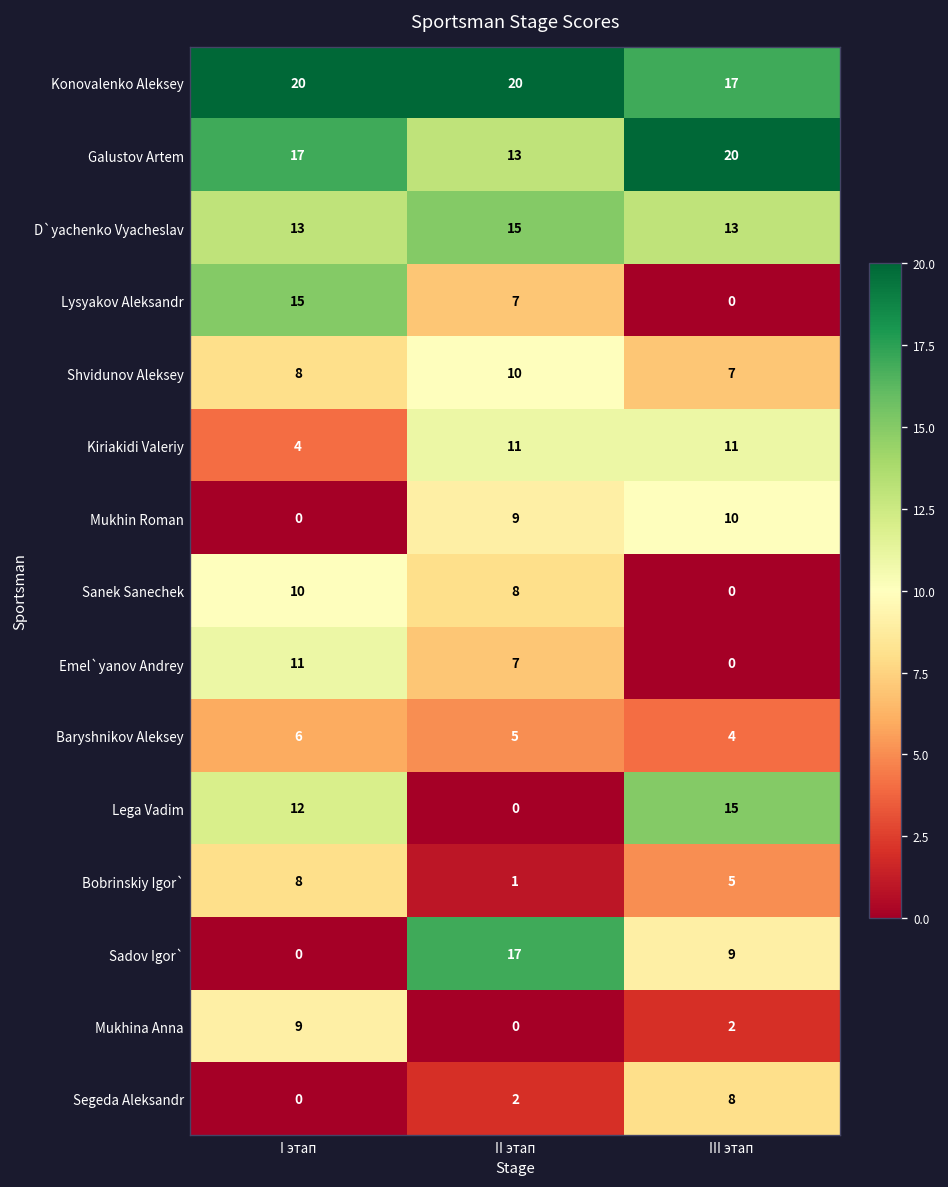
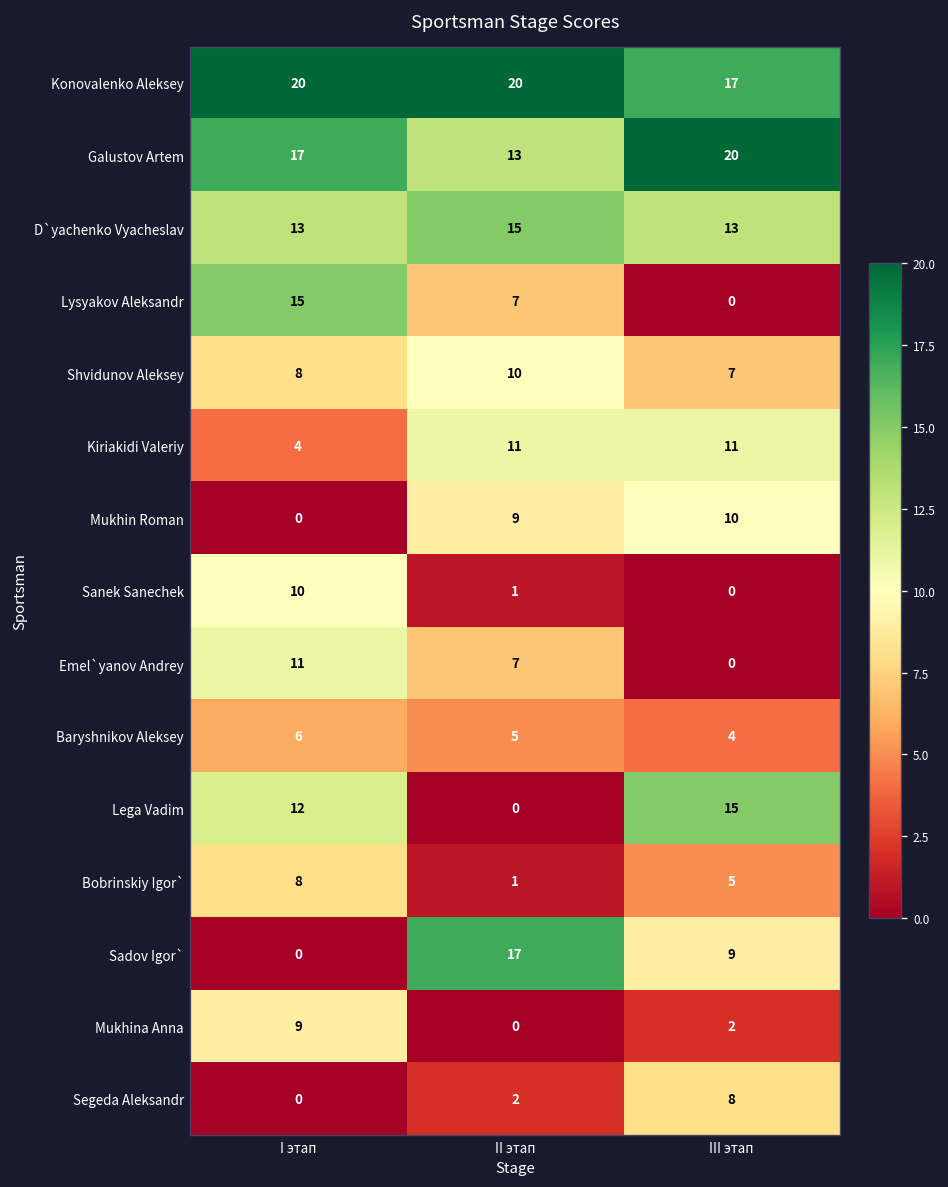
Sanek Sanechek, II этап: 8 -> 1
